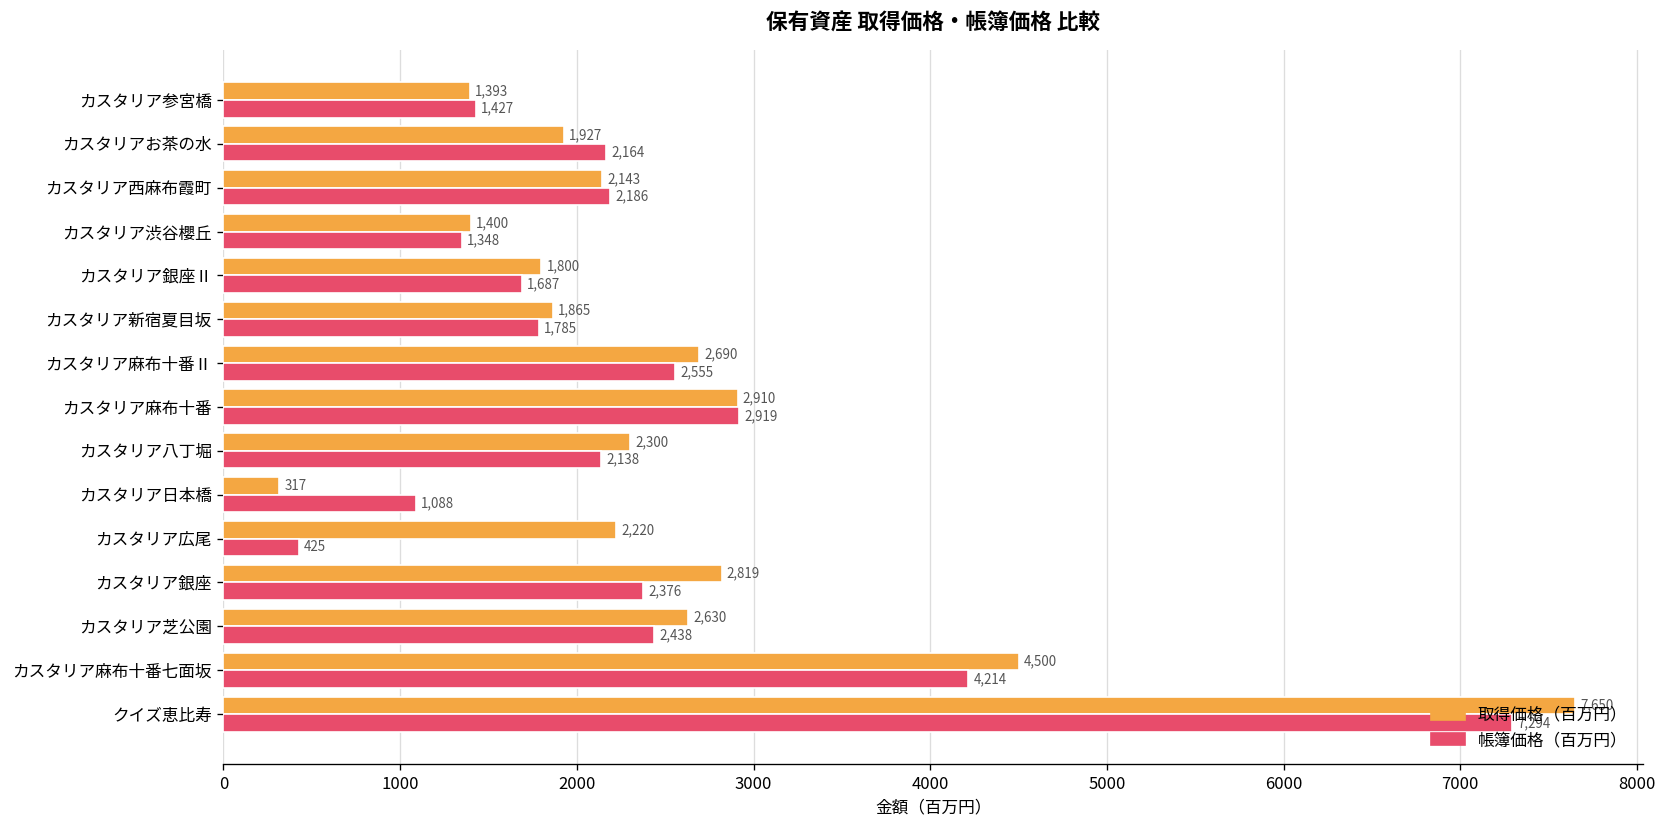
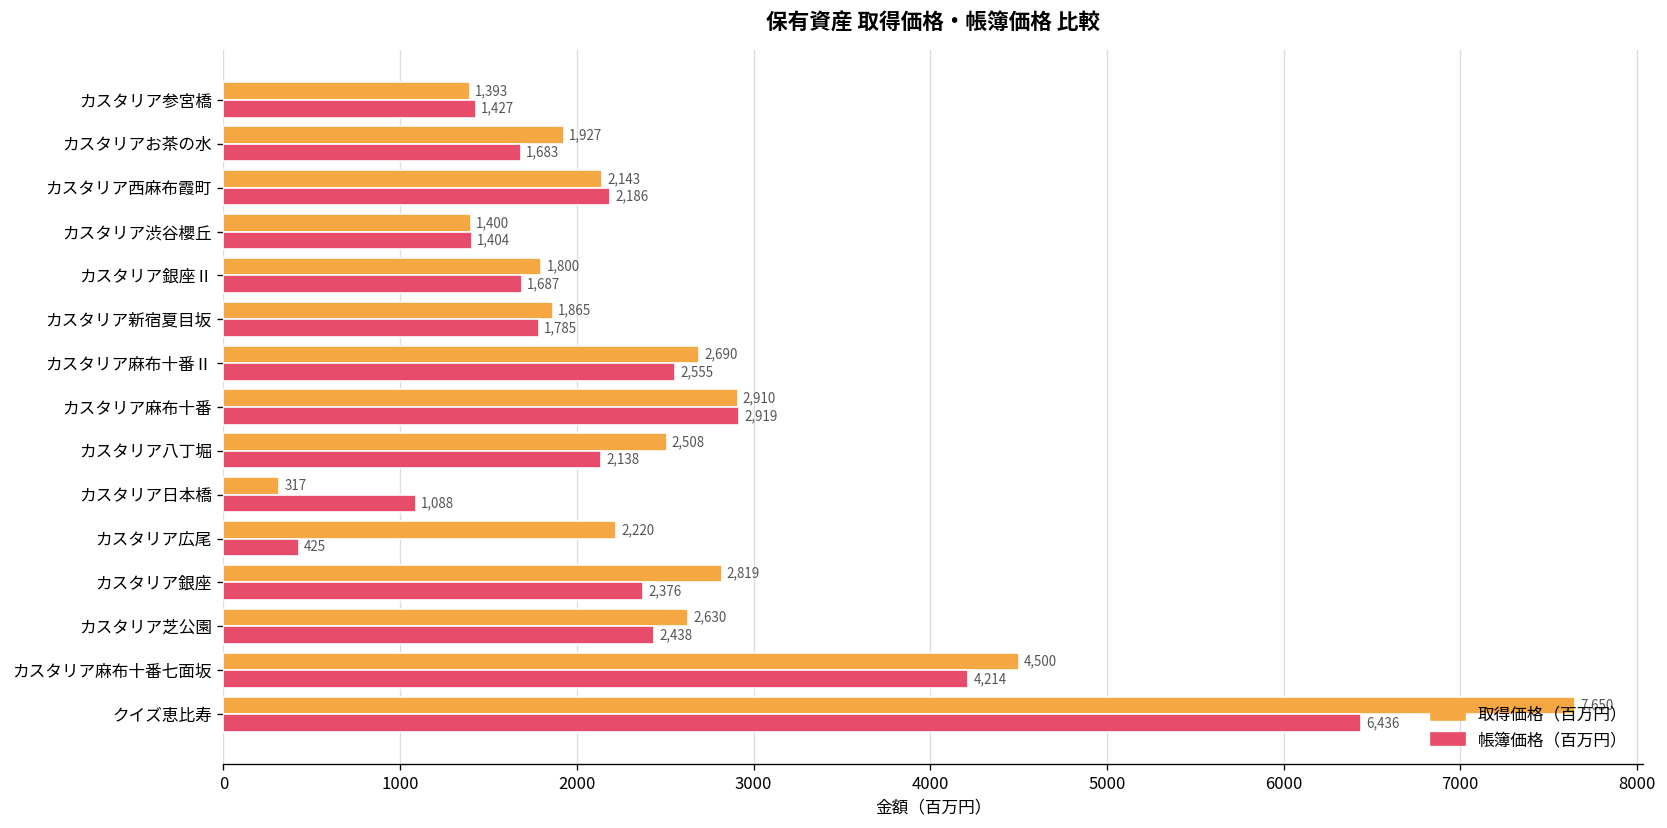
帳簿価格（百万円）, カスタリアお茶の水: 2,164 -> 1,683
帳簿価格（百万円）, カスタリア渋谷櫻丘: 1,348 -> 1,404
取得価格（百万円）, カスタリア八丁堀: 2,300 -> 2,508
帳簿価格（百万円）, クイズ恵比寿: 7,294 -> 6,436
